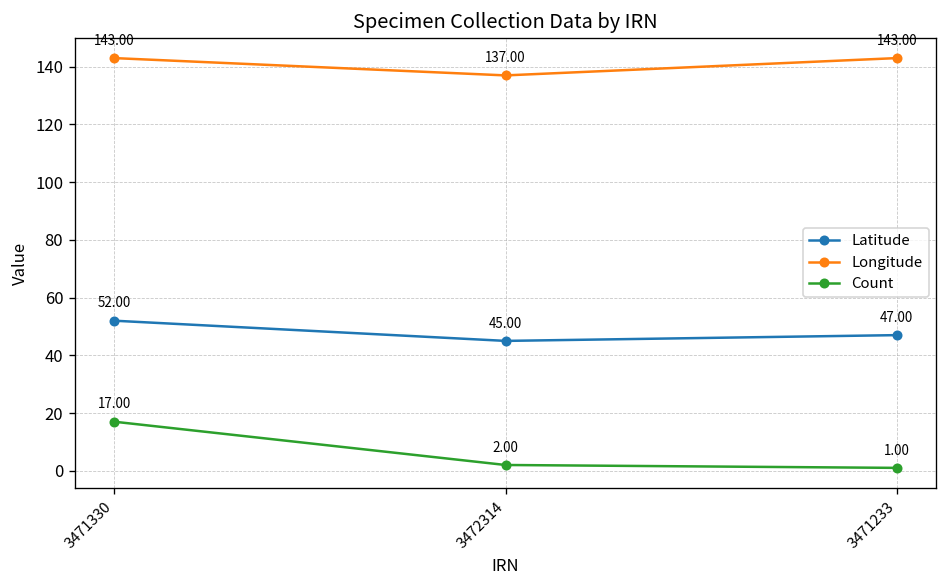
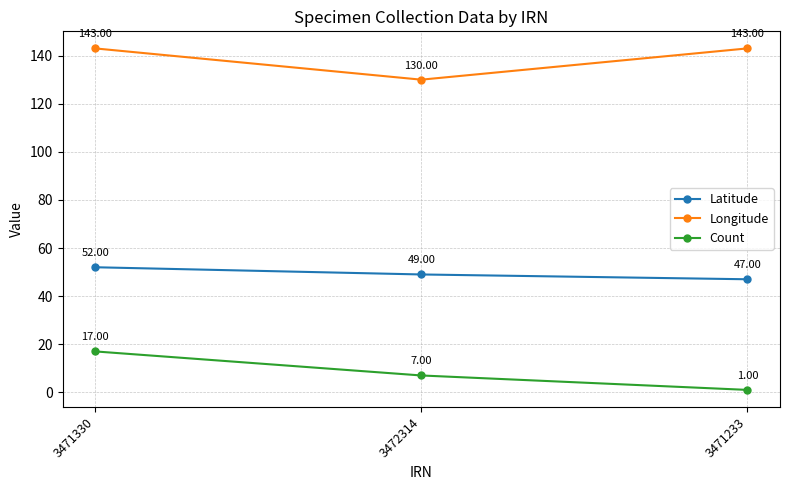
Latitude, 3472314: 45.00 -> 49.00
Longitude, 3472314: 137.00 -> 130.00
Count, 3472314: 2.00 -> 7.00
